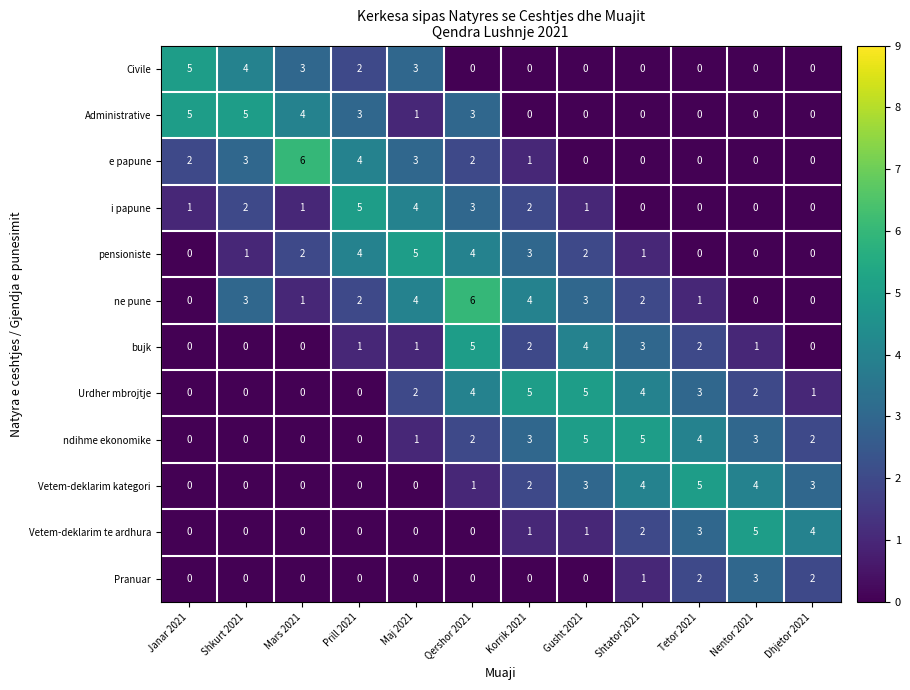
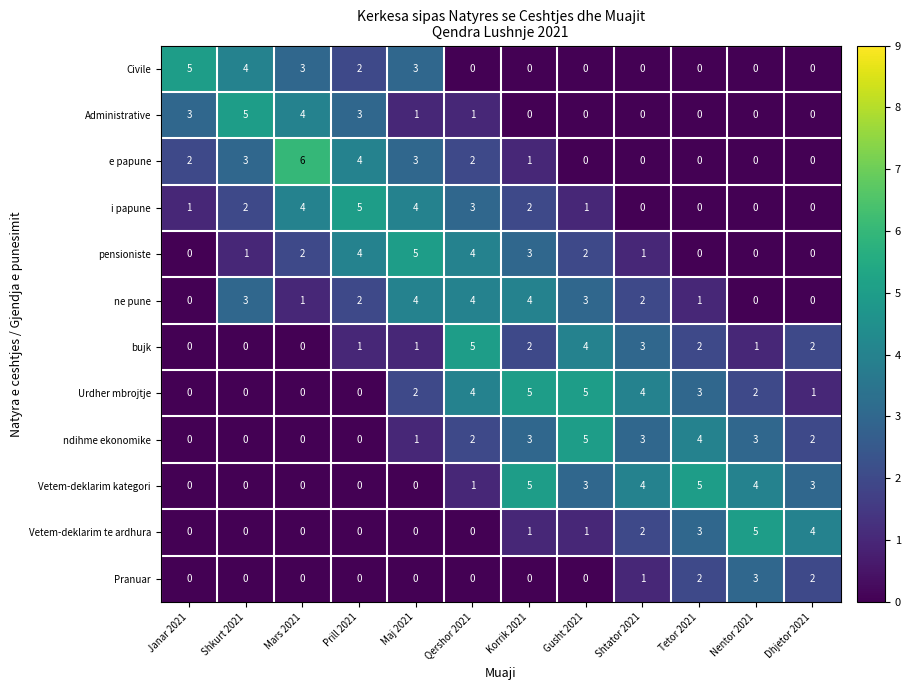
Administrative, Janar 2021: 5 -> 3
Administrative, Qershor 2021: 3 -> 1
i papune, Mars 2021: 1 -> 4
ne pune, Qershor 2021: 6 -> 4
bujk, Dhjetor 2021: 0 -> 2
ndihme ekonomike, Shtator 2021: 5 -> 3
Vetem-deklarim kategori, Korrik 2021: 2 -> 5
